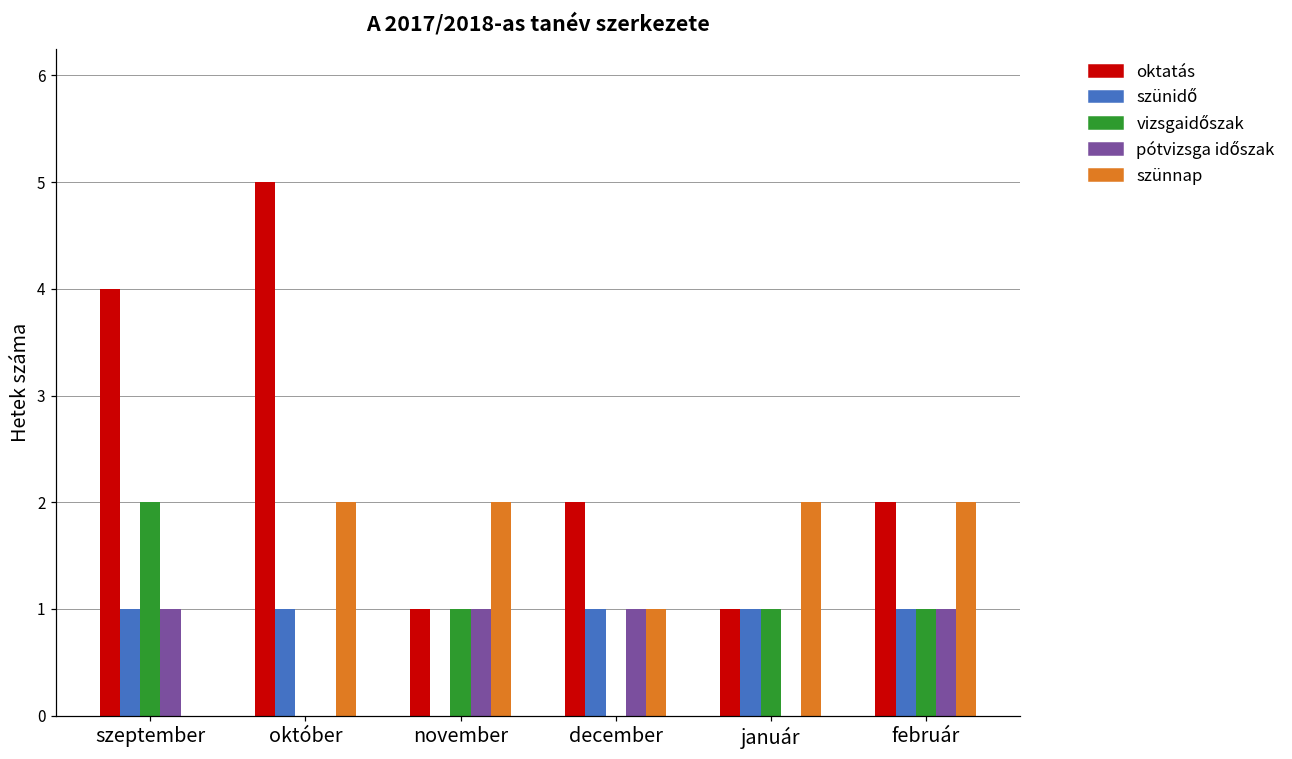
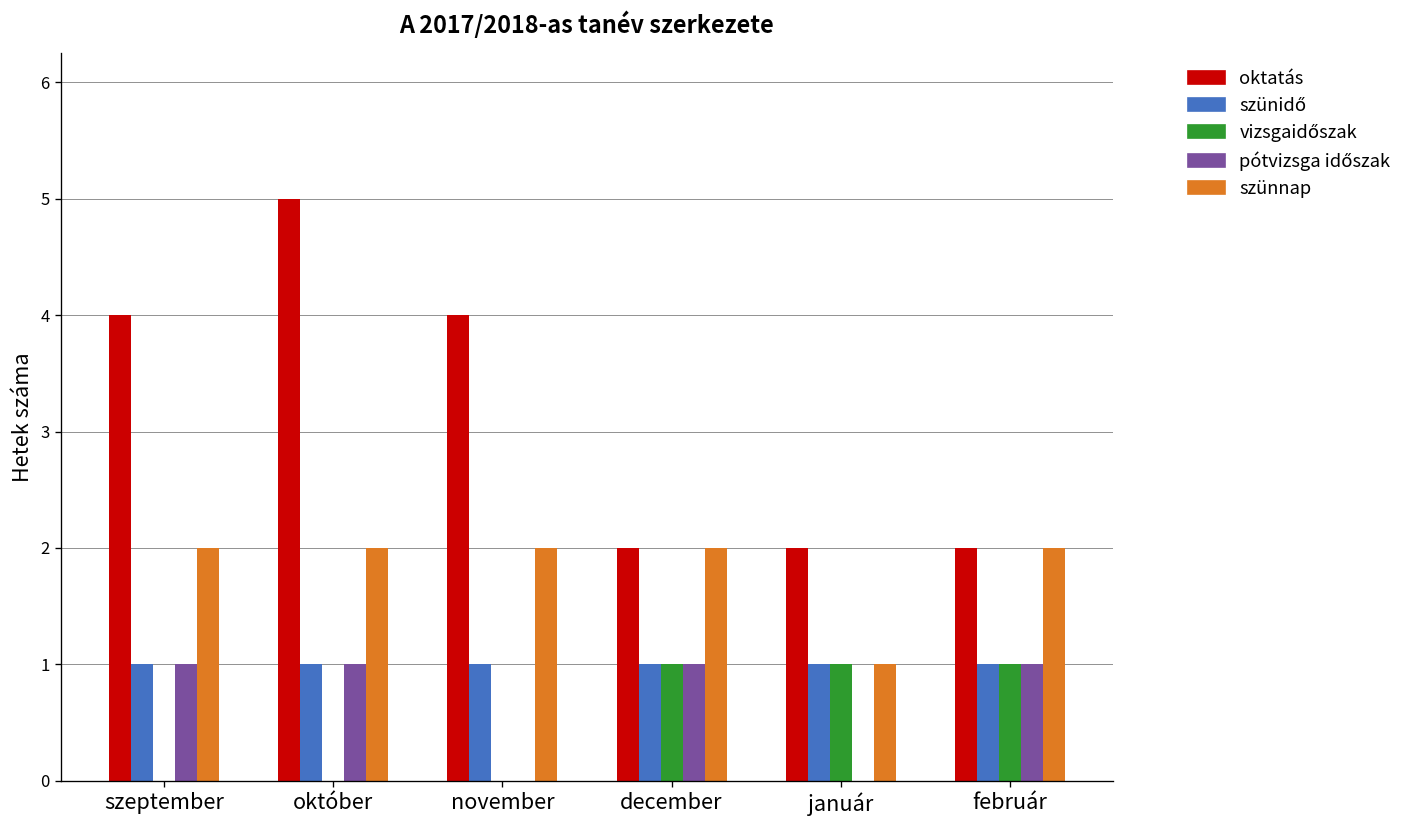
vizsgaidőszak, szeptember: 2 -> 0
szünnap, szeptember: 0 -> 2
pótvizsga időszak, október: 0 -> 1
oktatás, november: 1 -> 4
szünidő, november: 0 -> 1
vizsgaidőszak, november: 1 -> 0
pótvizsga időszak, november: 1 -> 0
vizsgaidőszak, december: 0 -> 1
szünnap, december: 1 -> 2
oktatás, január: 1 -> 2
szünnap, január: 2 -> 1
